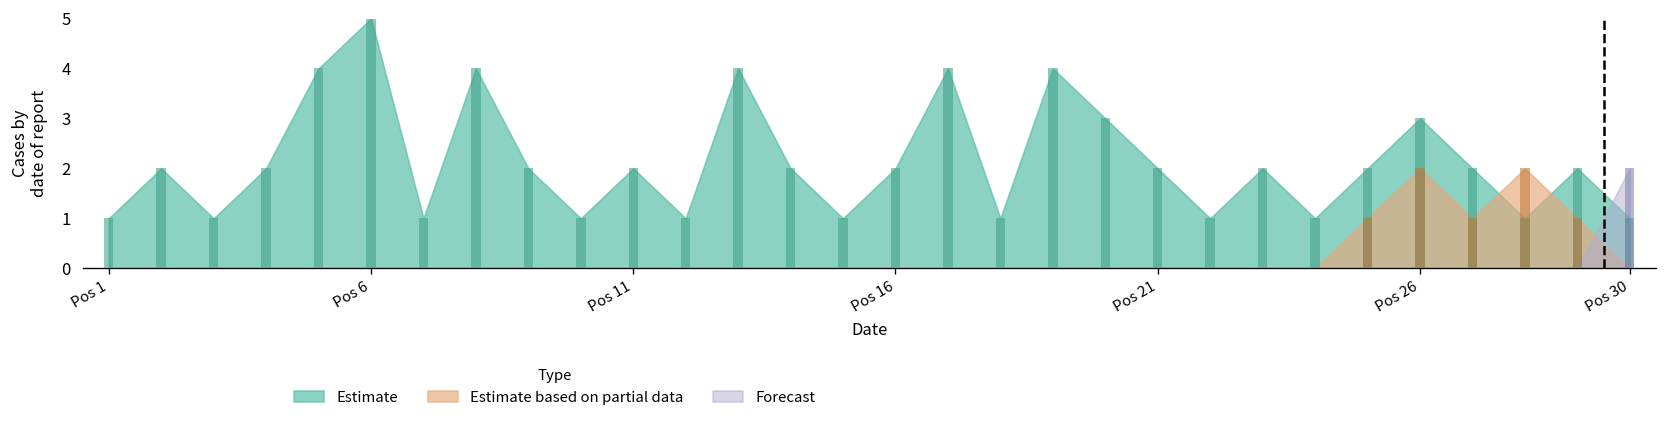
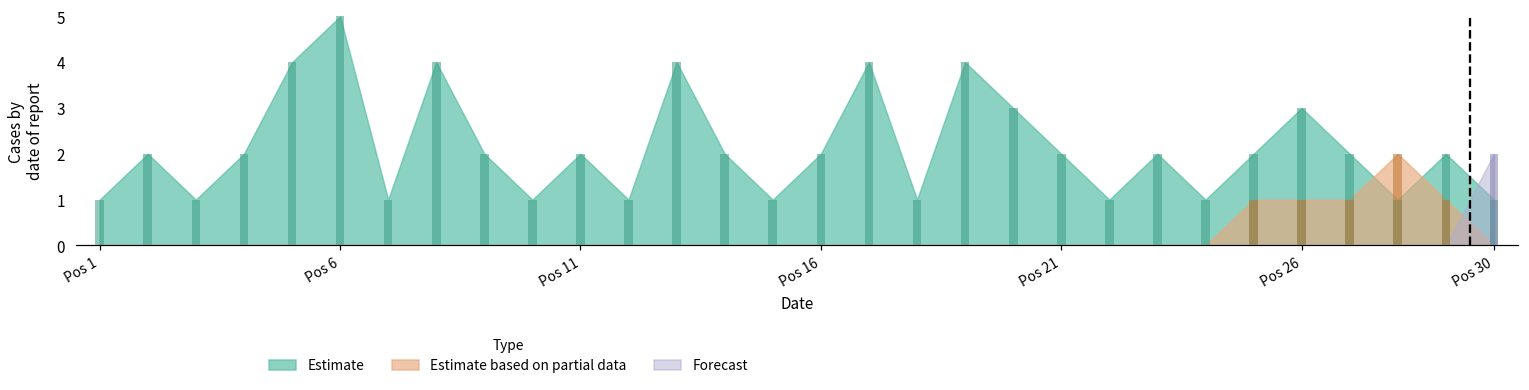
Estimate based on partial data, Pos 26: 2 -> 1
